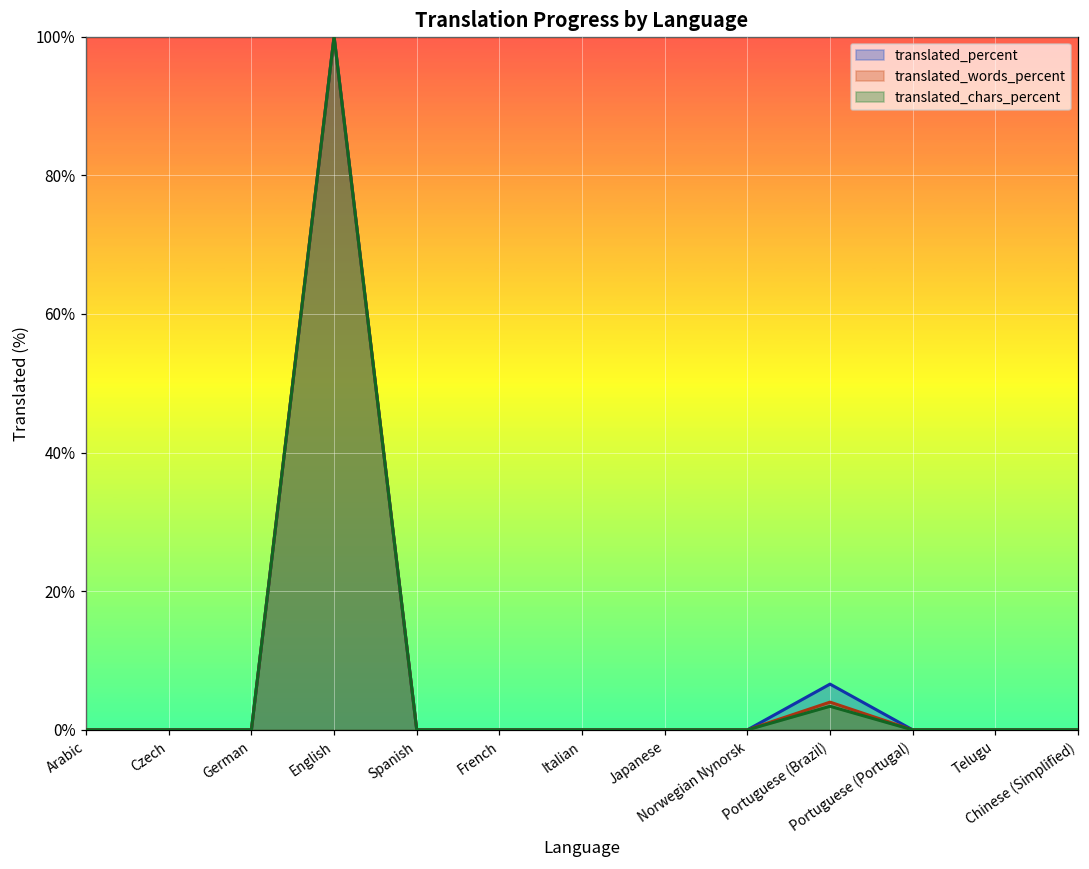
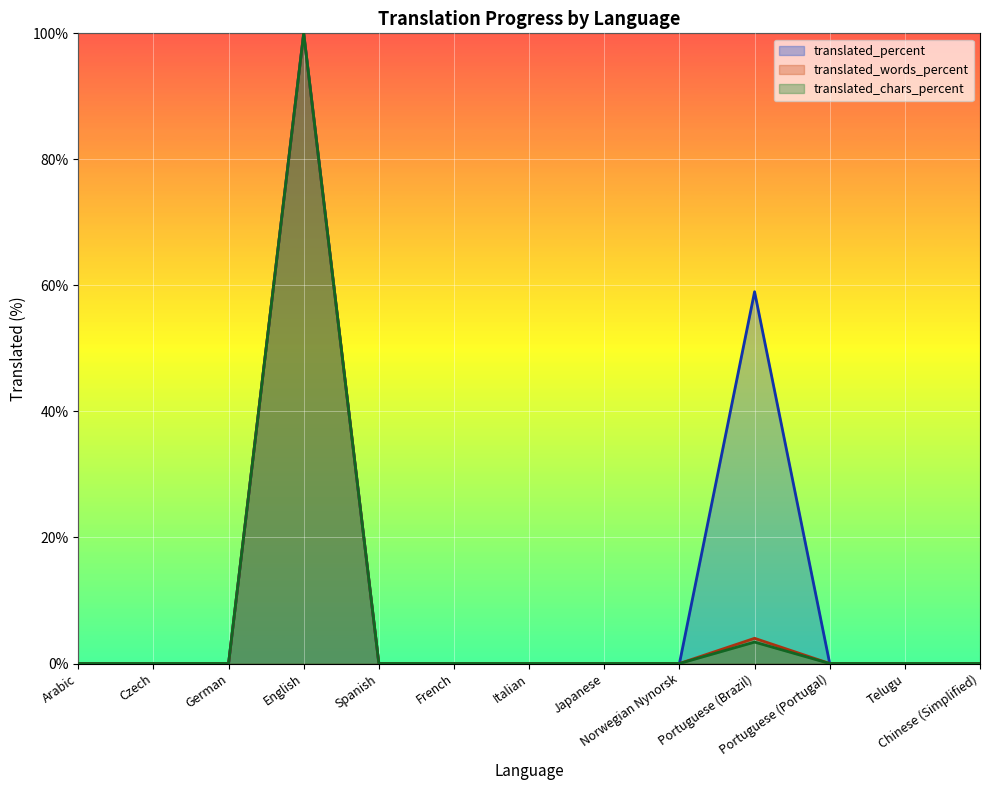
translated_percent, Portuguese (Brazil): 7% -> 59%
